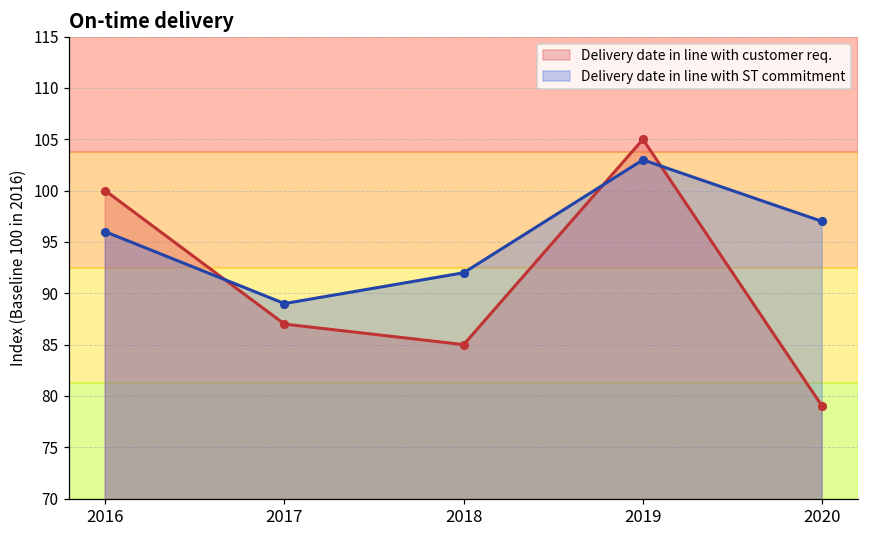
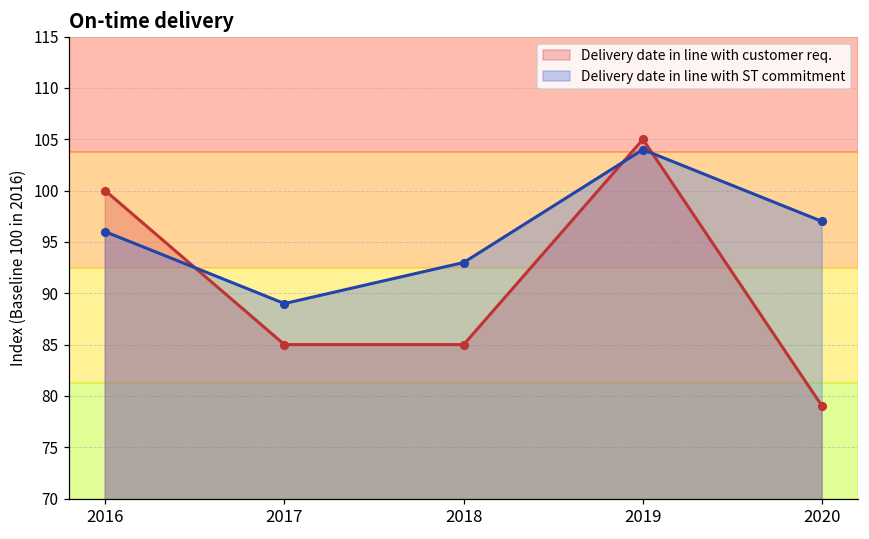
Delivery date in line with customer req., 2017: 87 -> 85
Delivery date in line with ST commitment, 2018: 92 -> 93
Delivery date in line with ST commitment, 2019: 103 -> 104
